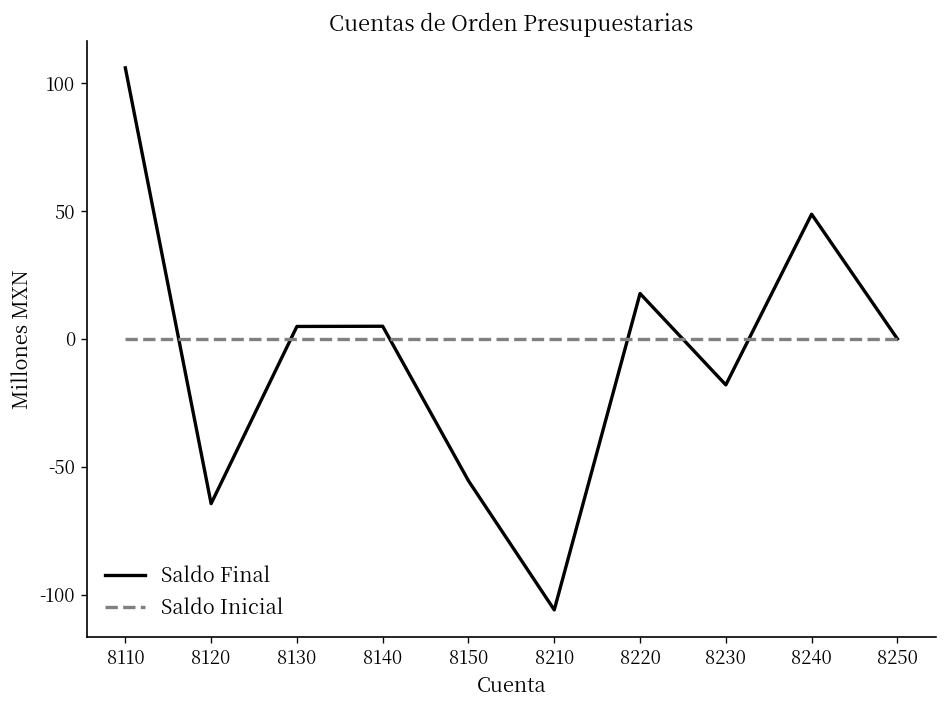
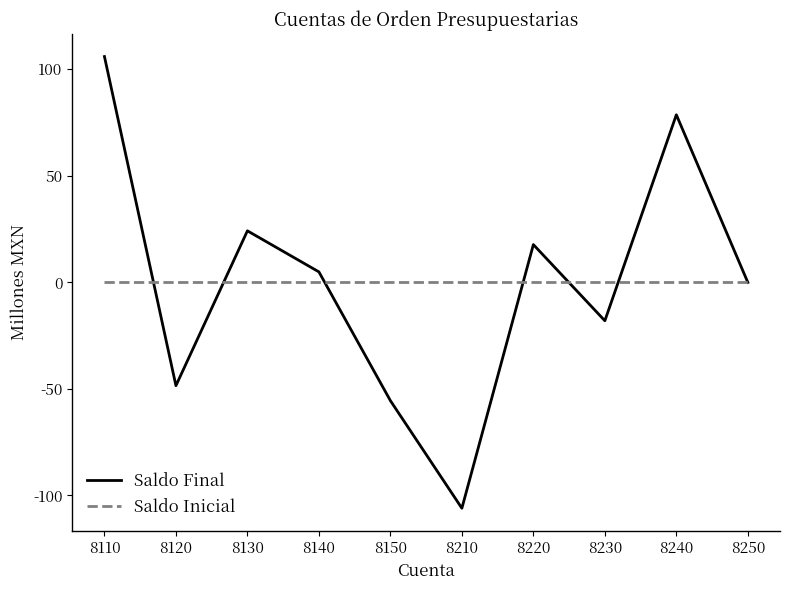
Saldo Final, 8120: -64 -> -48
Saldo Final, 8130: 5 -> 24
Saldo Final, 8240: 49 -> 79
